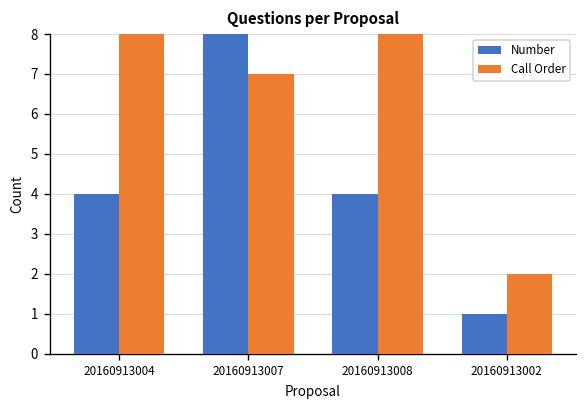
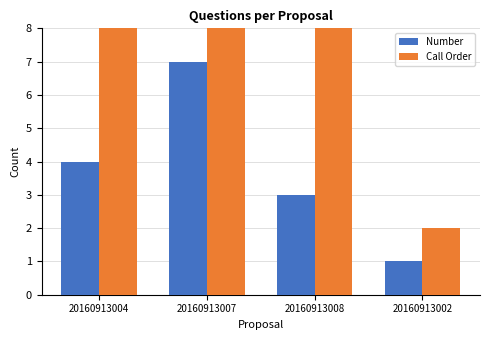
Number, 20160913007: 8 -> 7
Call Order, 20160913007: 7 -> 8
Number, 20160913008: 4 -> 3
